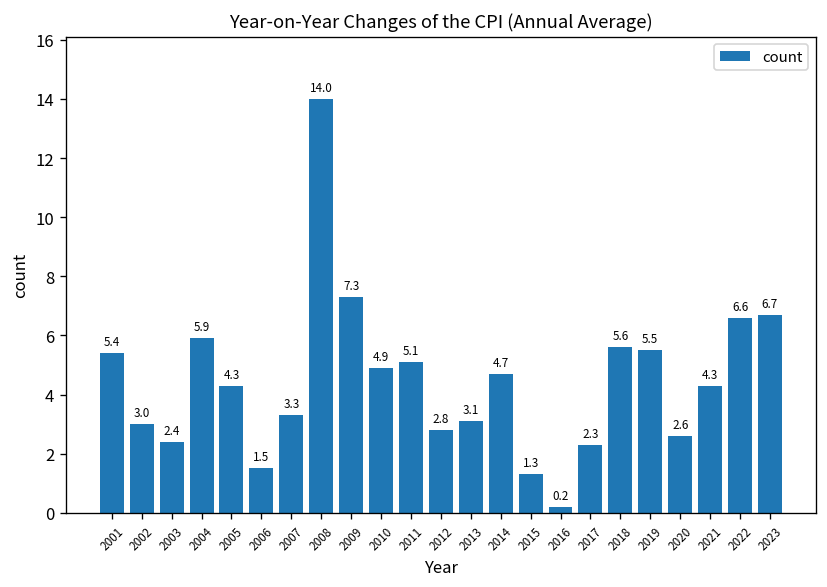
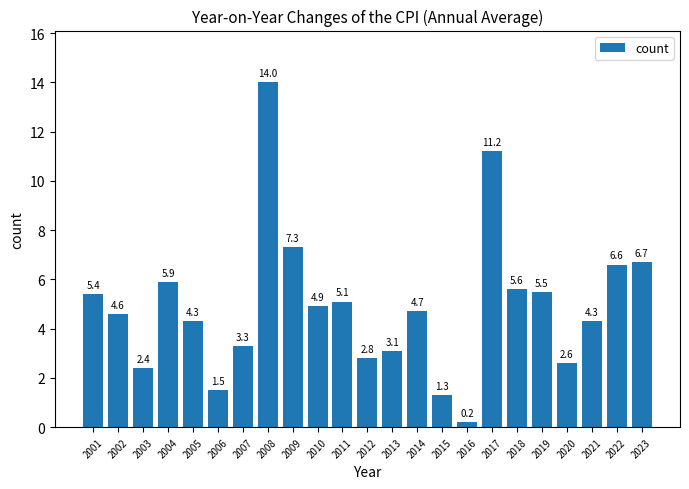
2002: 3.0 -> 4.6
2017: 2.3 -> 11.2
